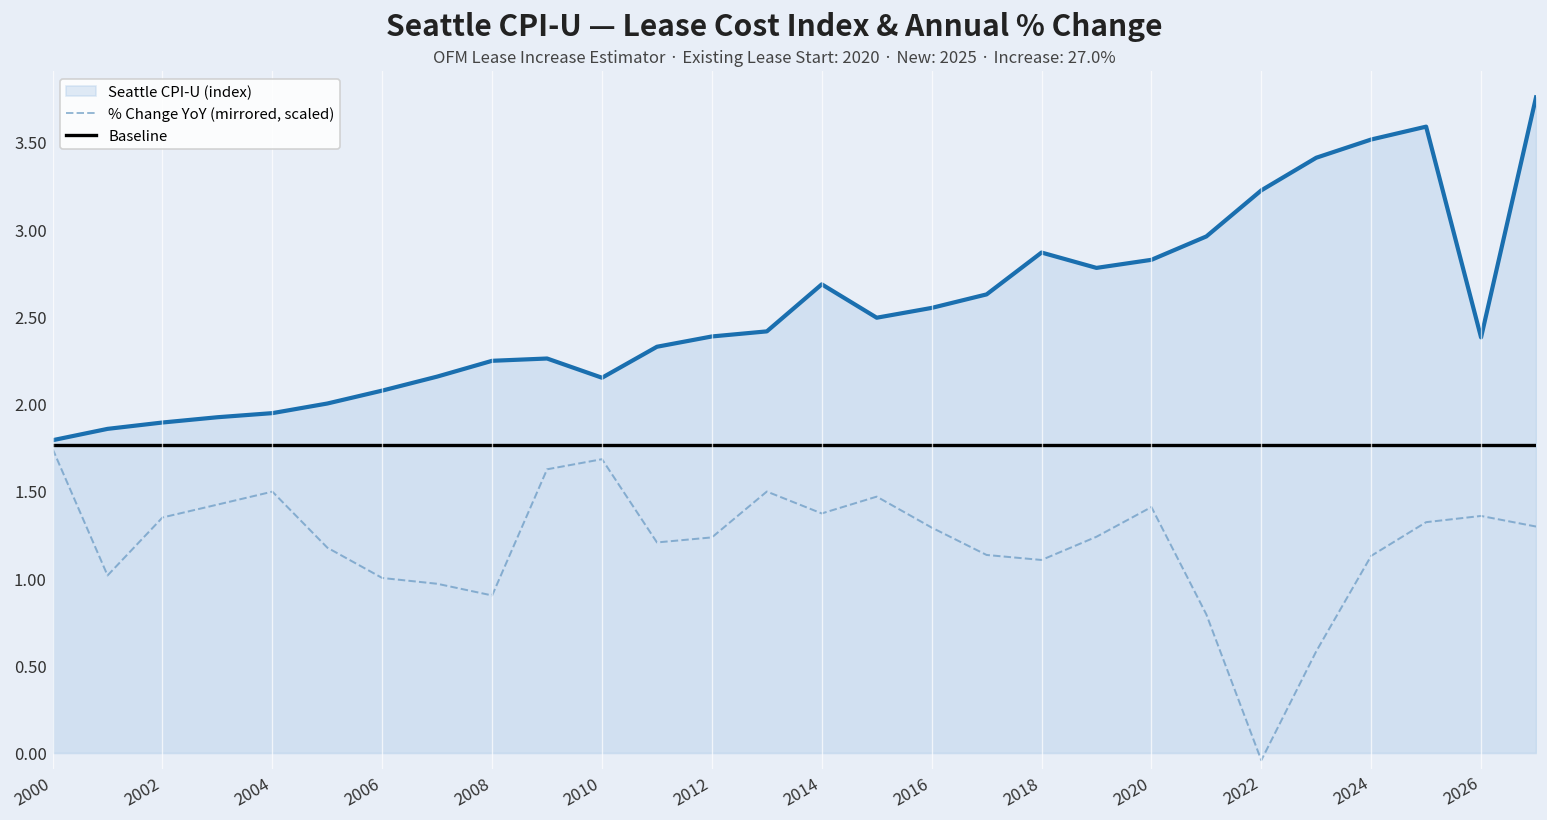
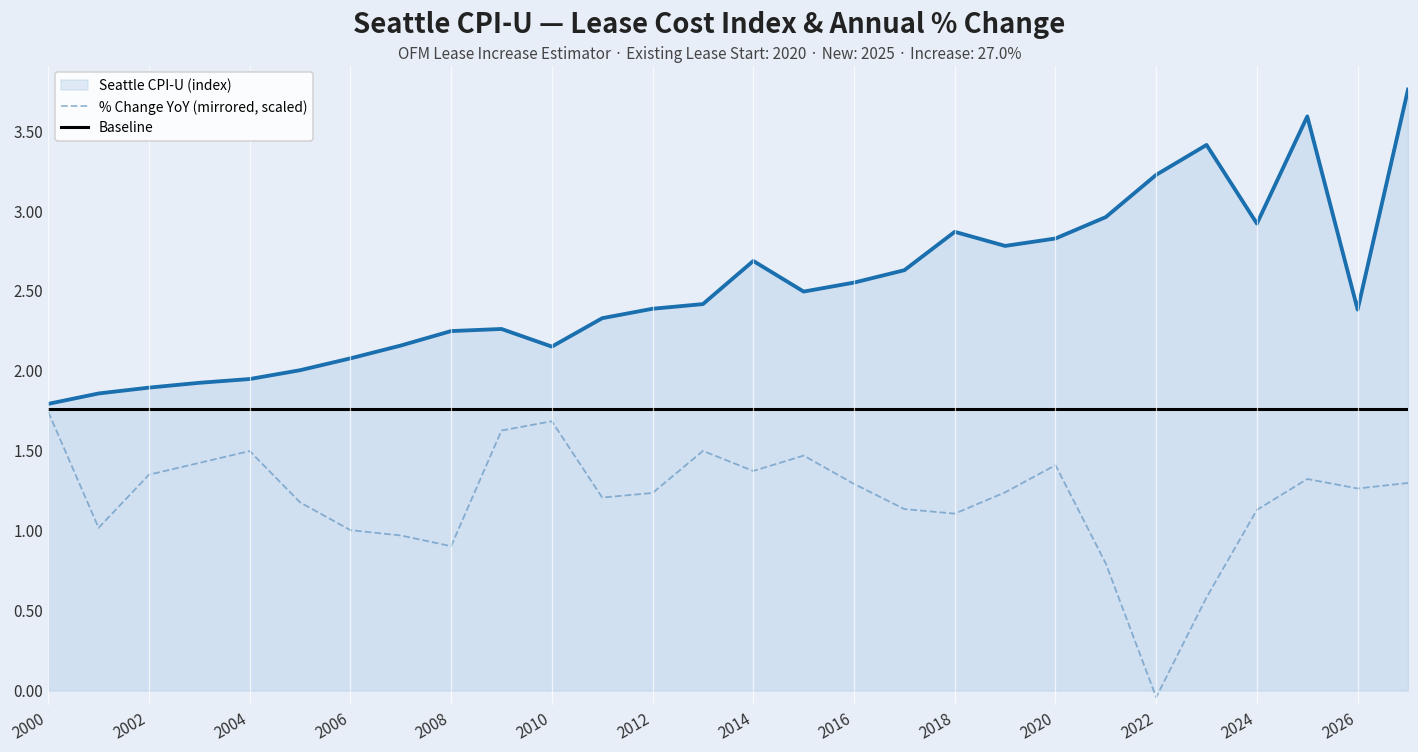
Seattle CPI-U (index), 2024: 3.51 -> 2.92
% Change YoY (mirrored, scaled), 2026: 1.36 -> 1.26
